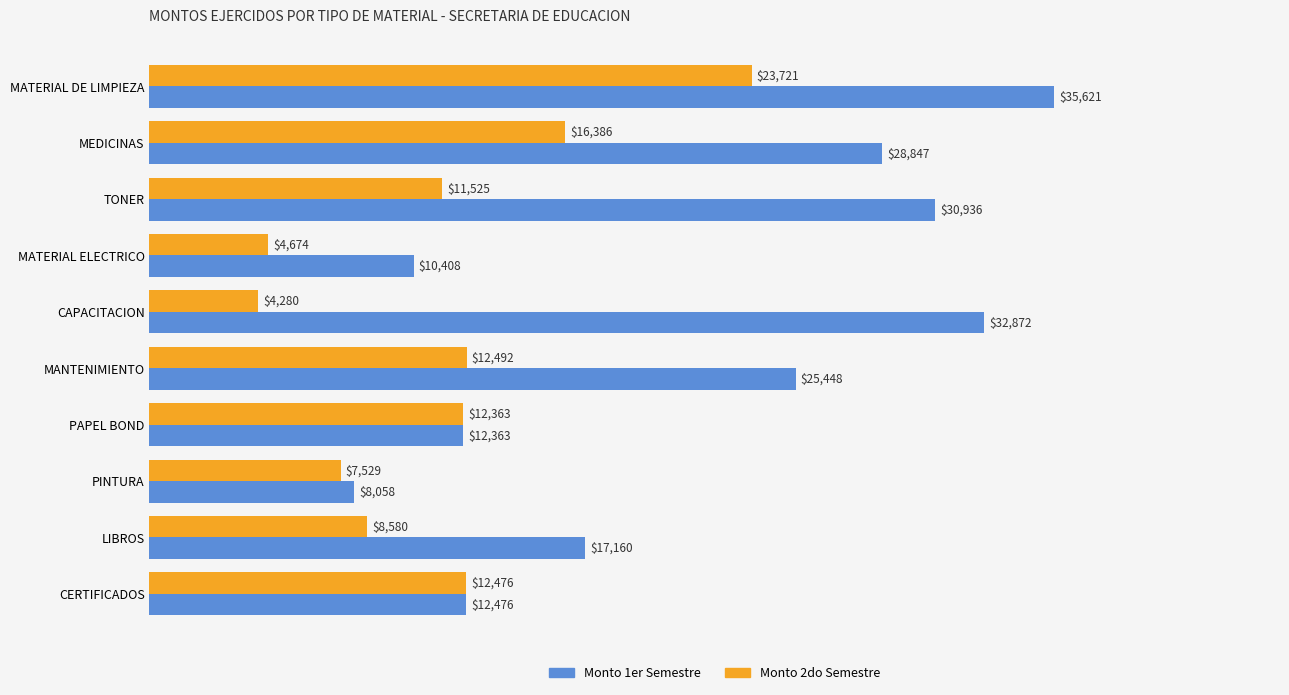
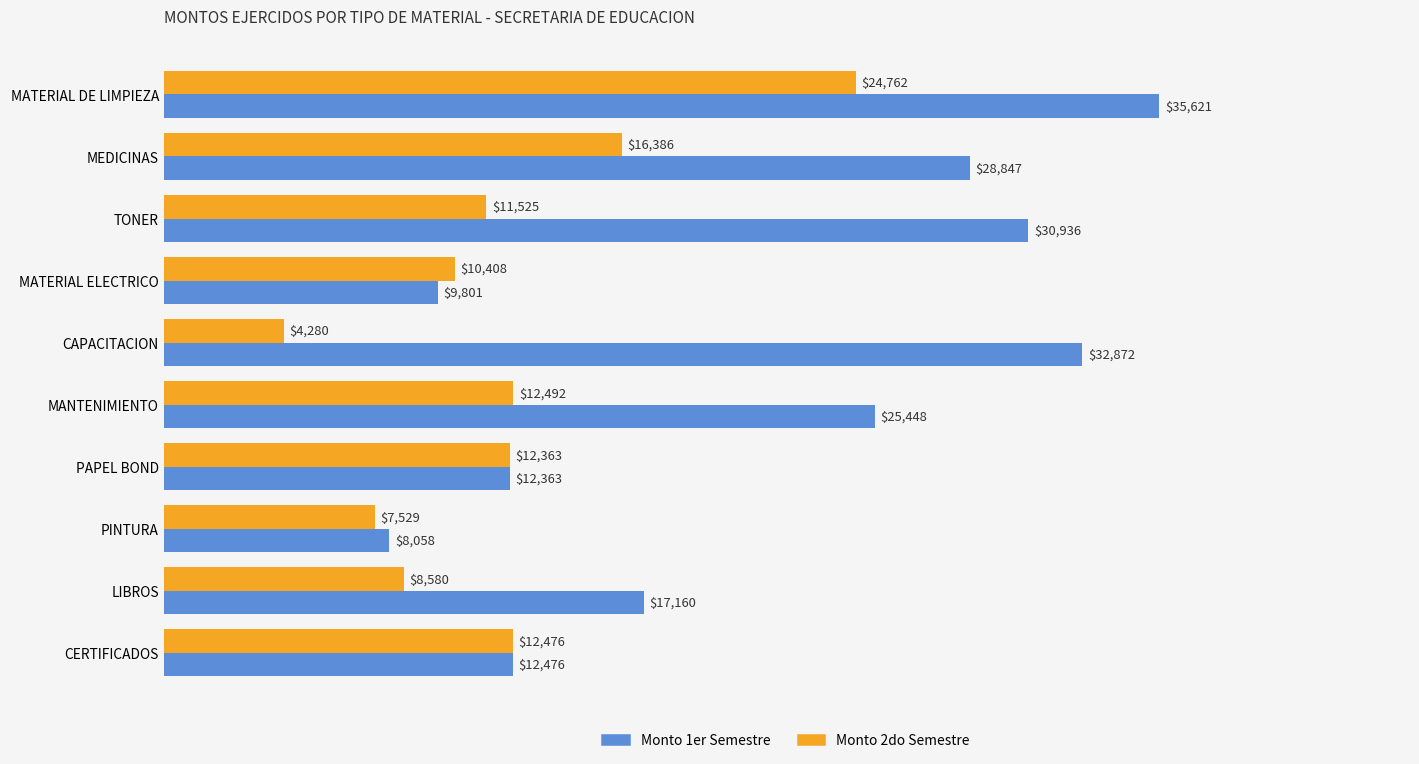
Monto 2do Semestre, MATERIAL DE LIMPIEZA: $23,721 -> $24,762
Monto 2do Semestre, MATERIAL ELECTRICO: $4,674 -> $10,408
Monto 1er Semestre, MATERIAL ELECTRICO: $10,408 -> $9,801
